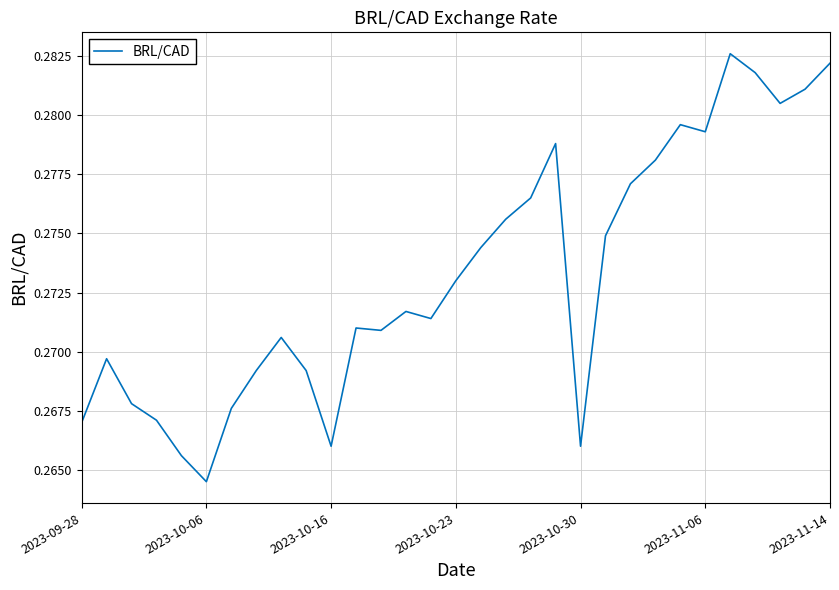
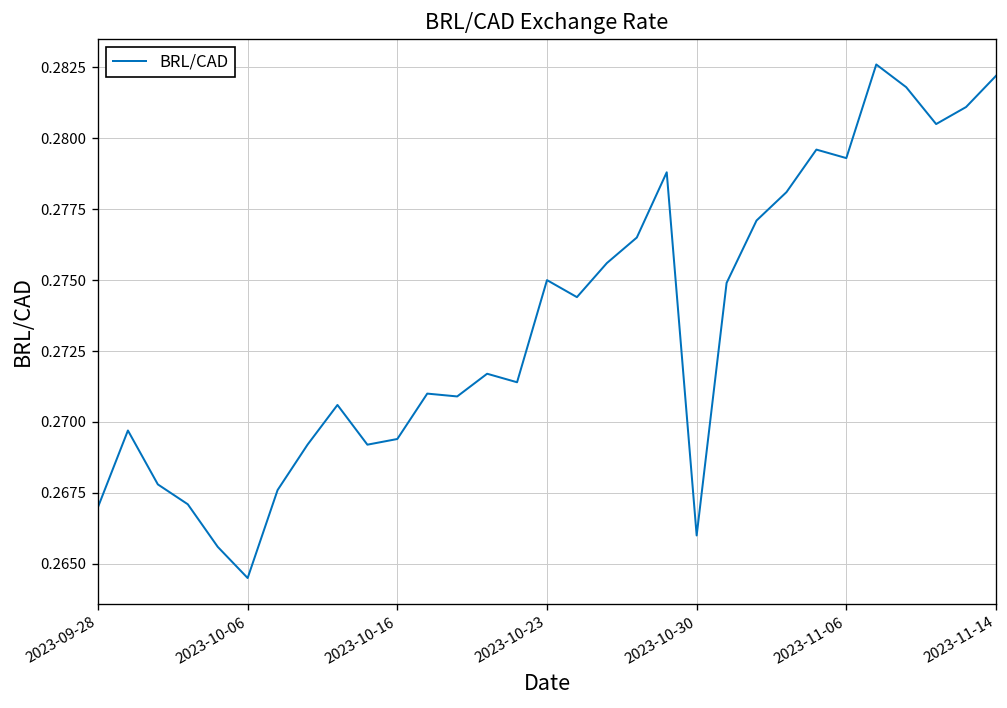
2023-10-16: 0.2660 -> 0.2694
2023-10-23: 0.273 -> 0.275
